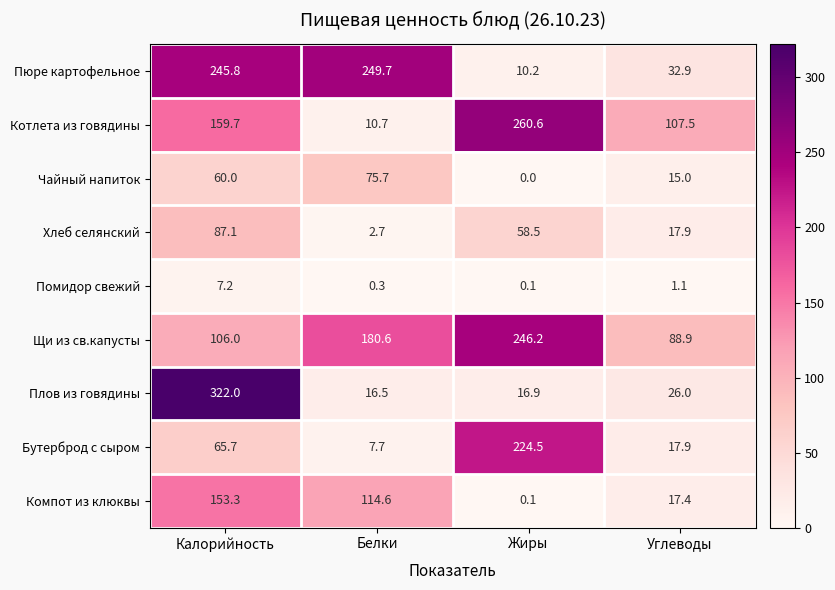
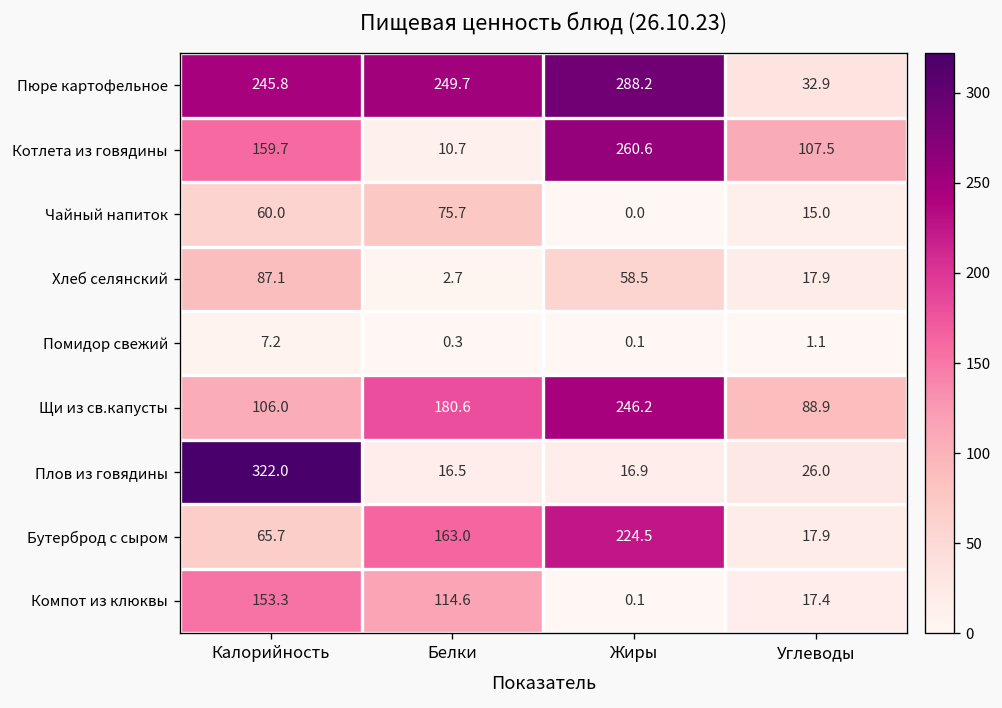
Пюре картофельное, Жиры: 10.2 -> 288.2
Бутерброд с сыром, Белки: 7.7 -> 163.0
